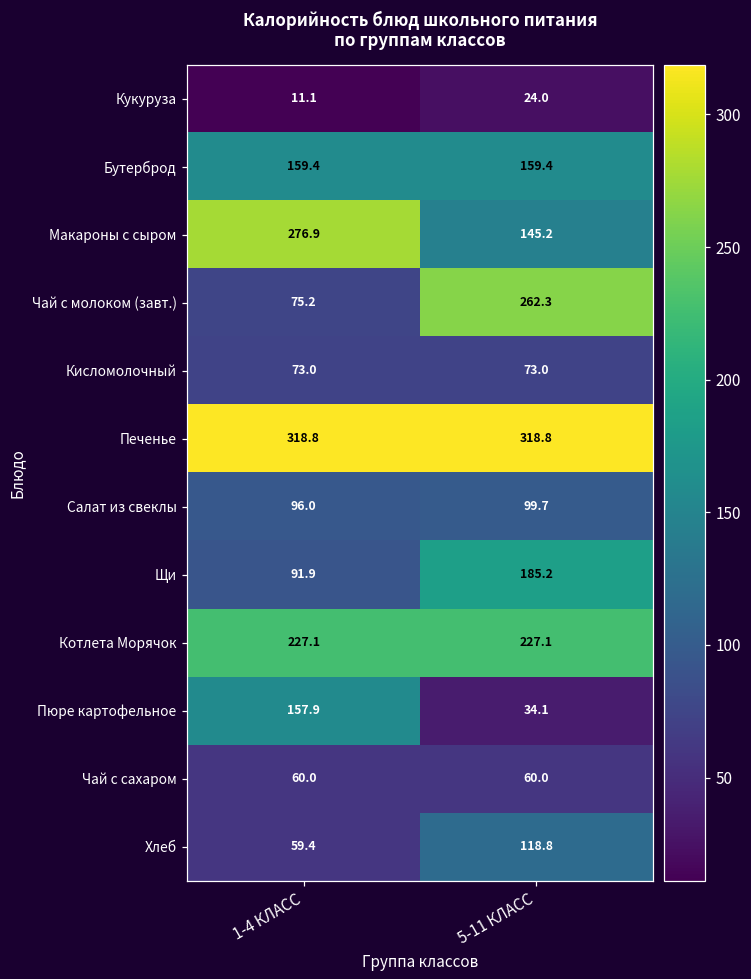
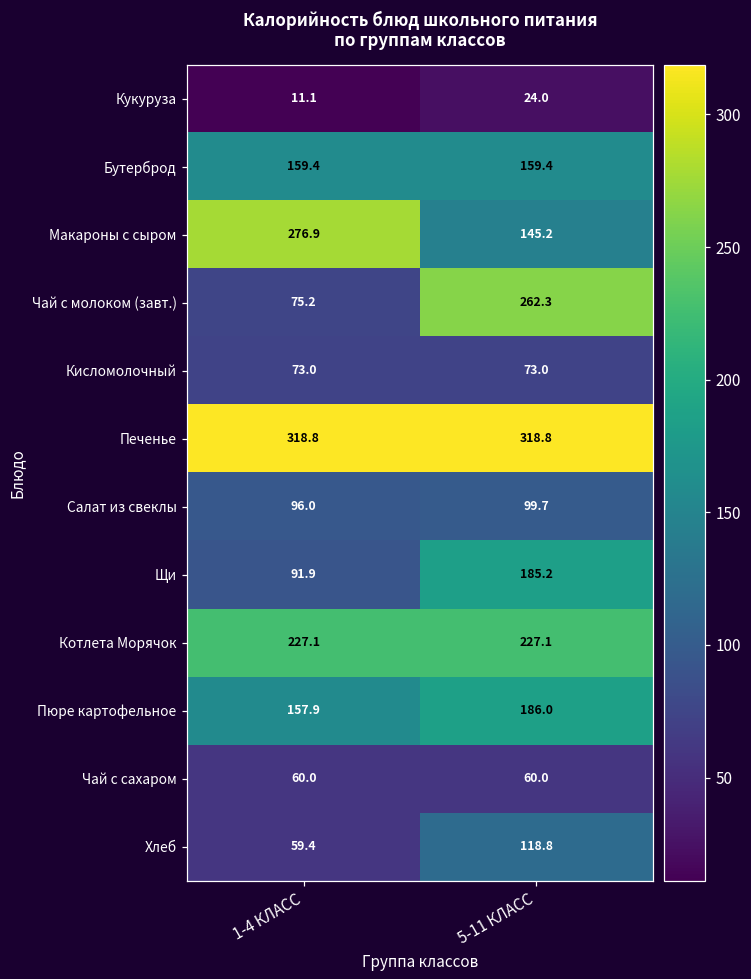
Пюре картофельное, 5-11 КЛАСС: 34.1 -> 186.0
